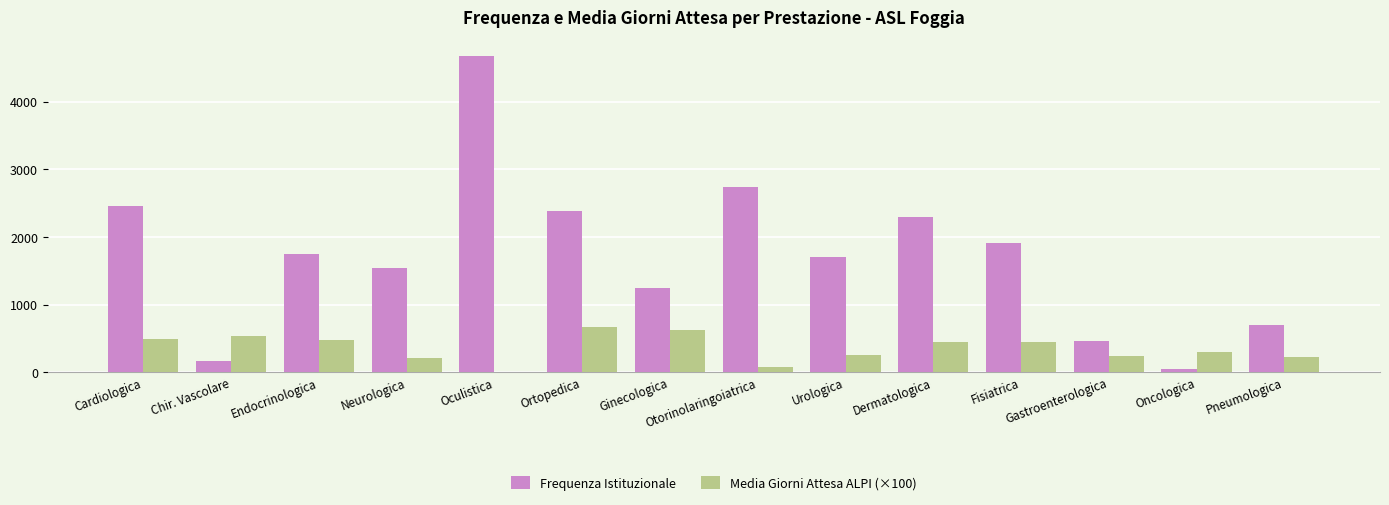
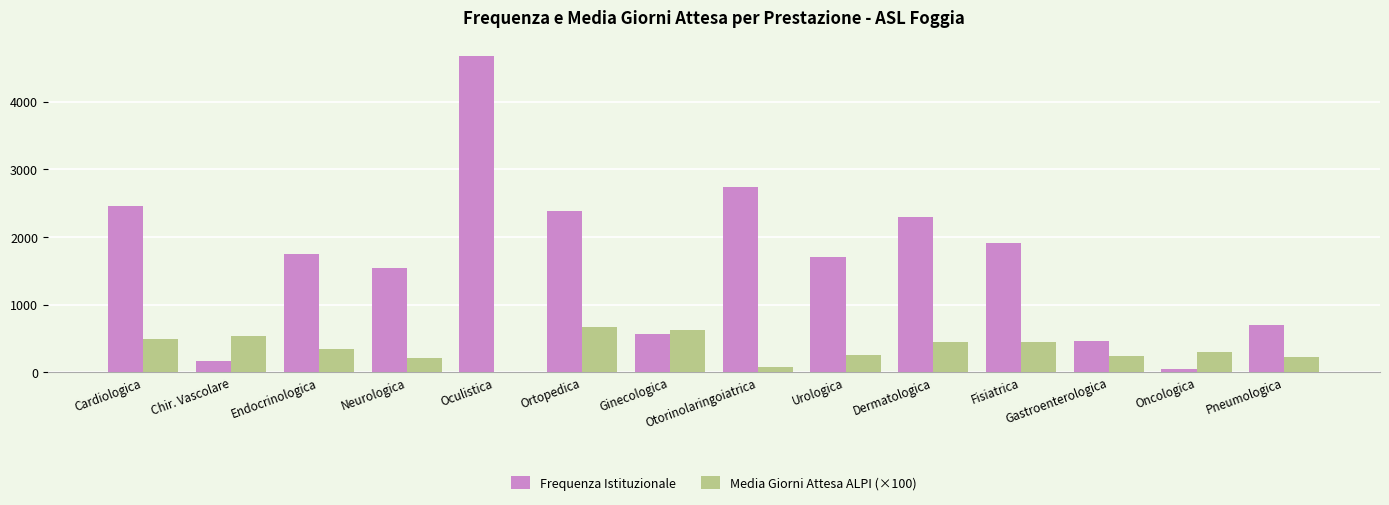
Media Giorni Attesa ALPI (×100), Endocrinologica: 500 -> 300
Frequenza Istituzionale, Ginecologica: 1200 -> 600
